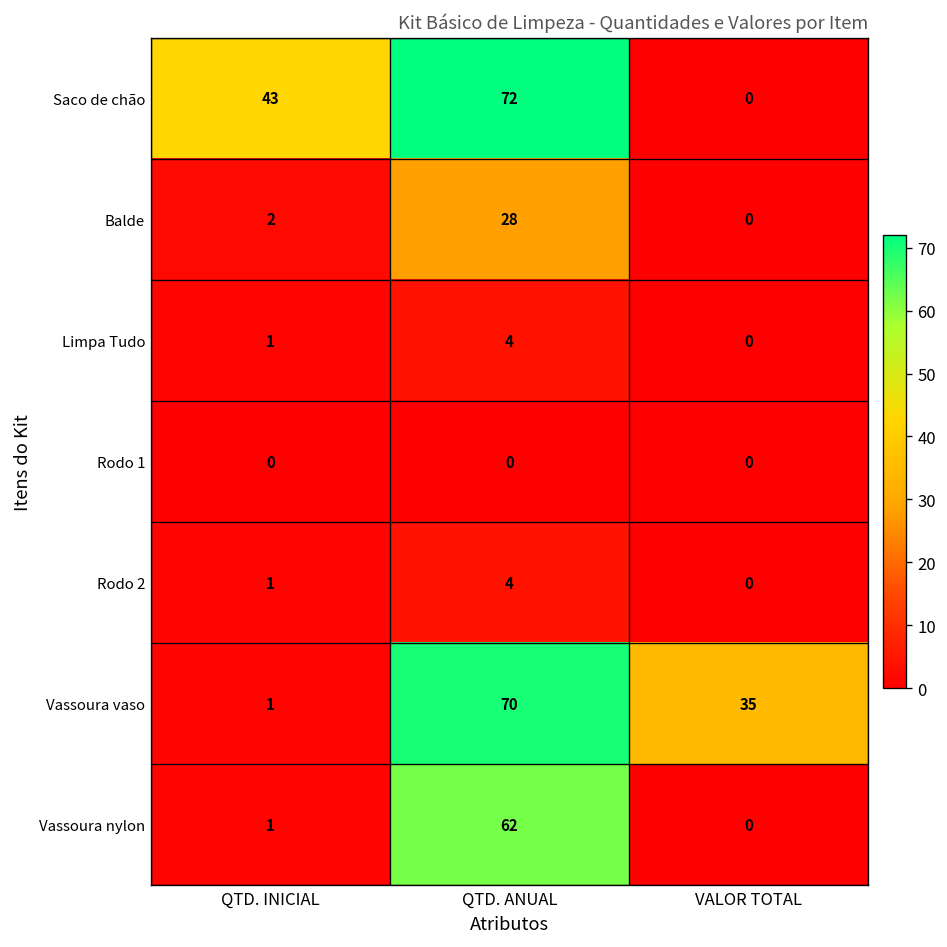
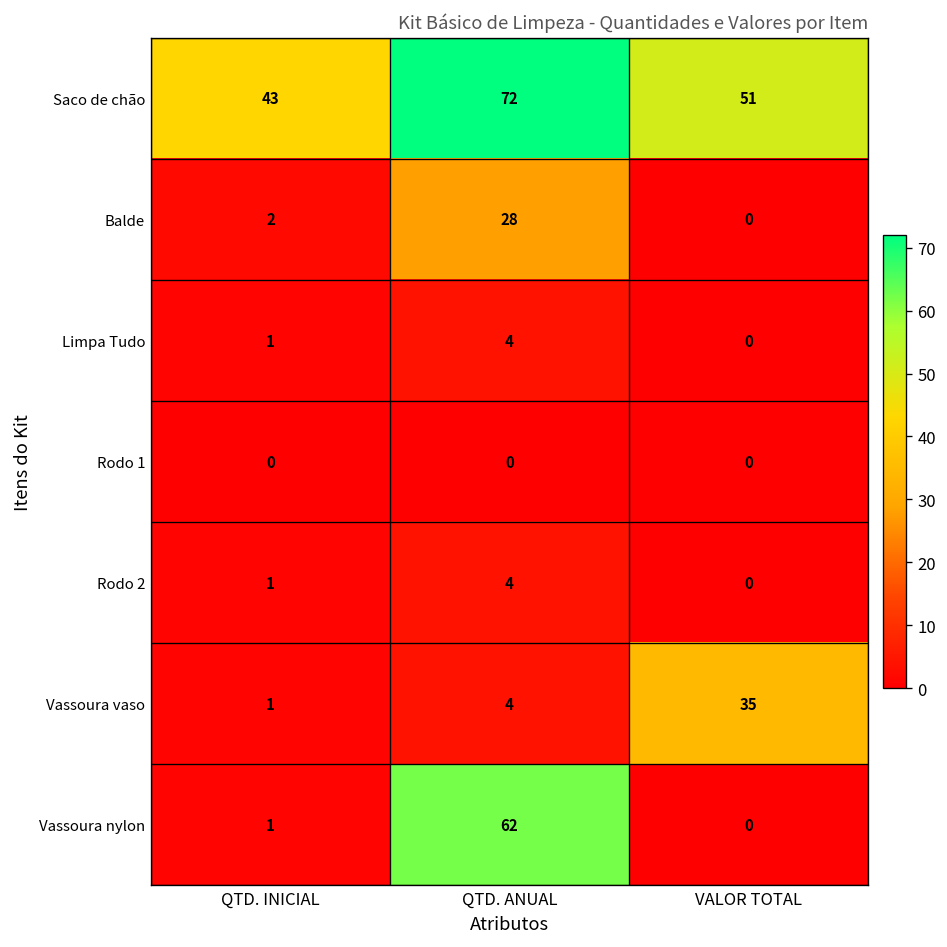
Saco de chão, VALOR TOTAL: 0 -> 51
Vassoura vaso, QTD. ANUAL: 70 -> 4
